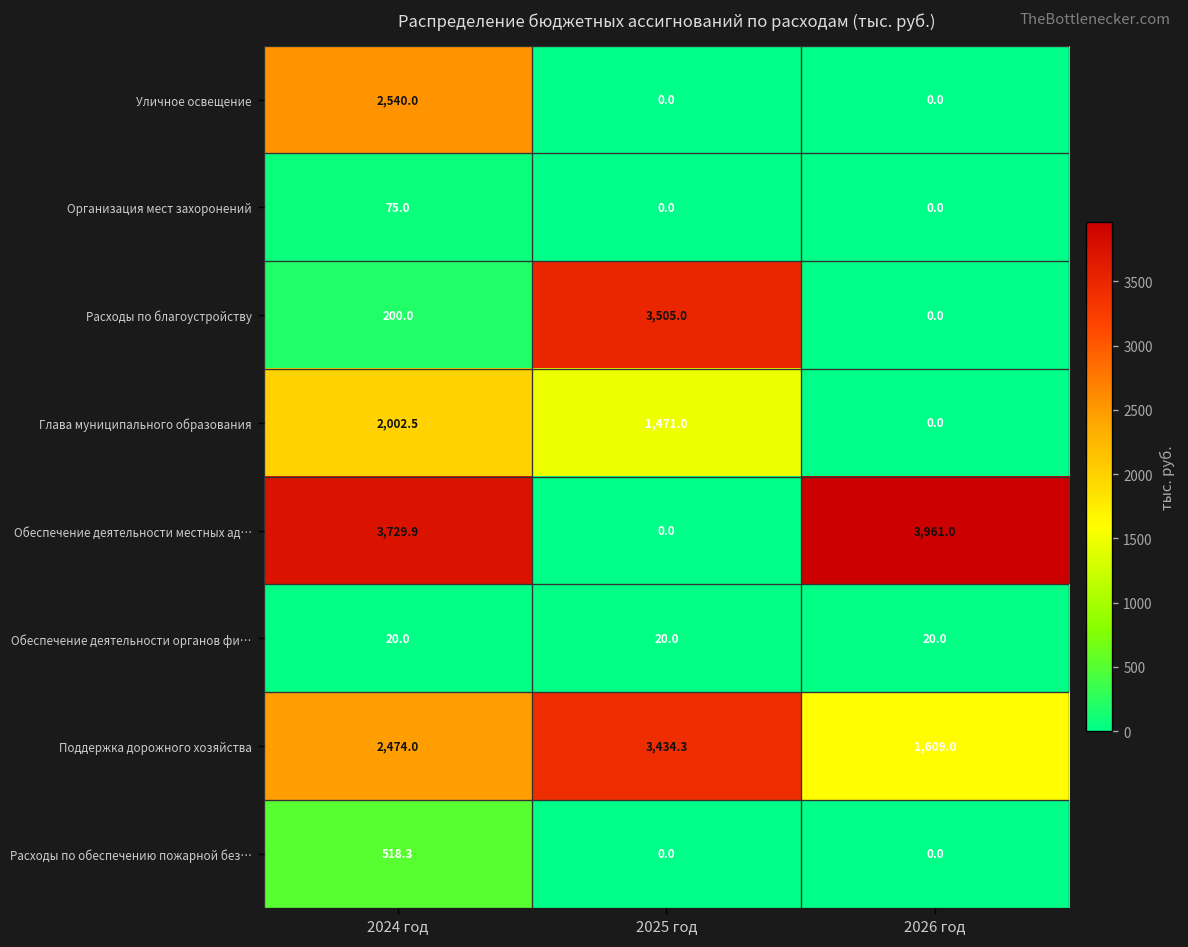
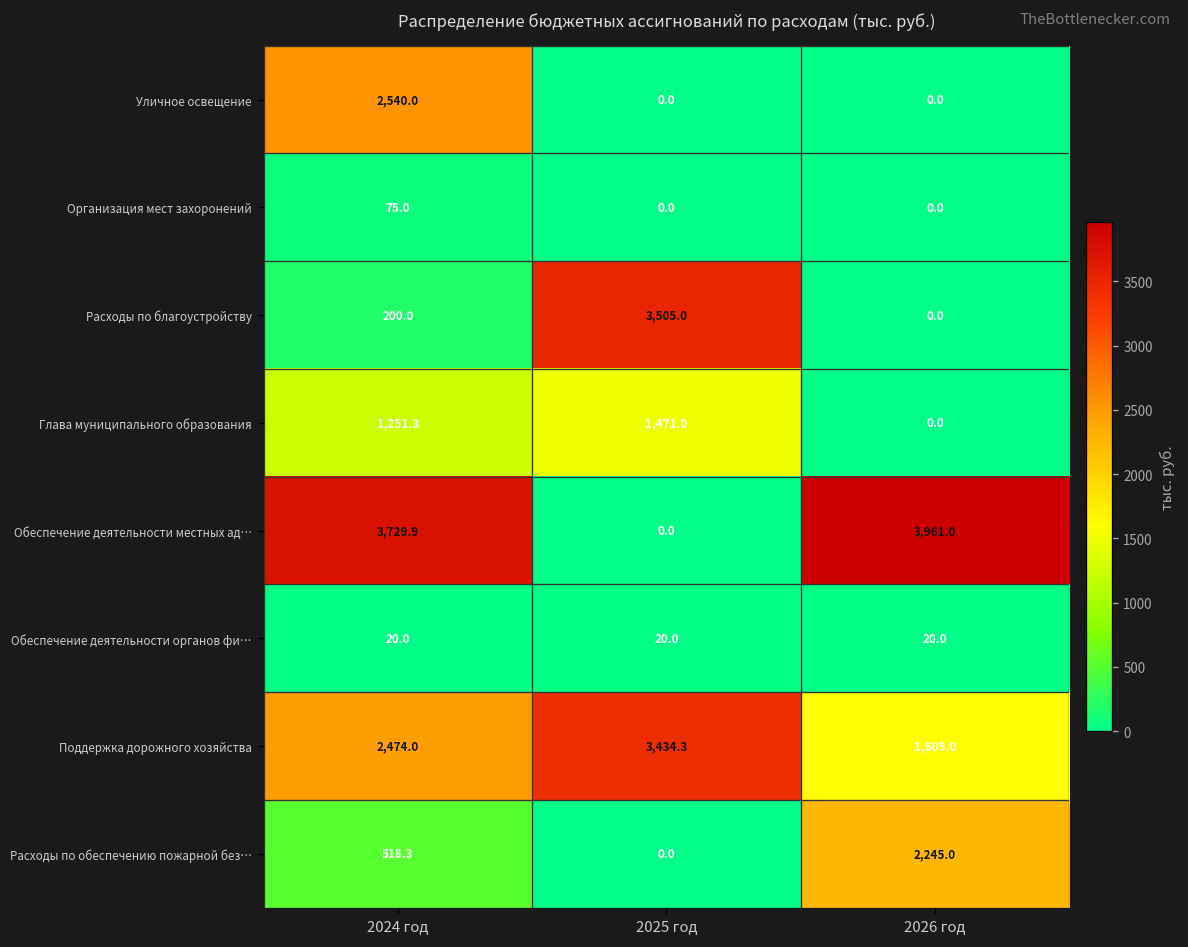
Глава муниципального образования, 2024 год: 2,002.5 -> 1,251.3
Расходы по обеспечению пожарной без…, 2026 год: 0.0 -> 2,245.0
